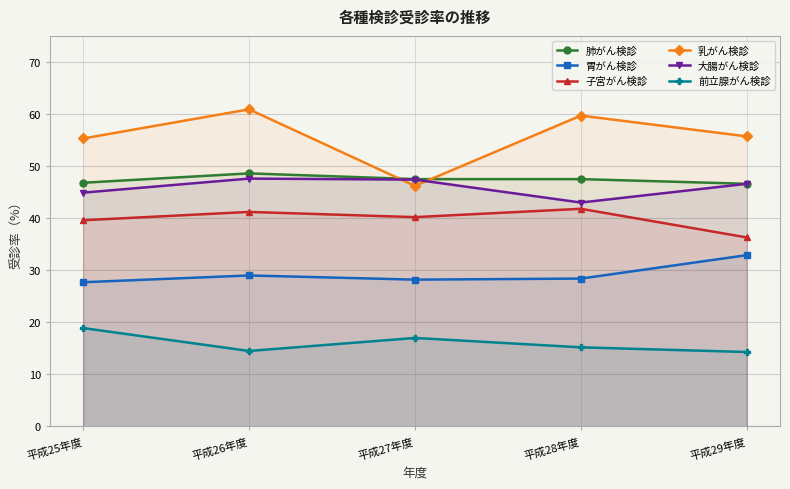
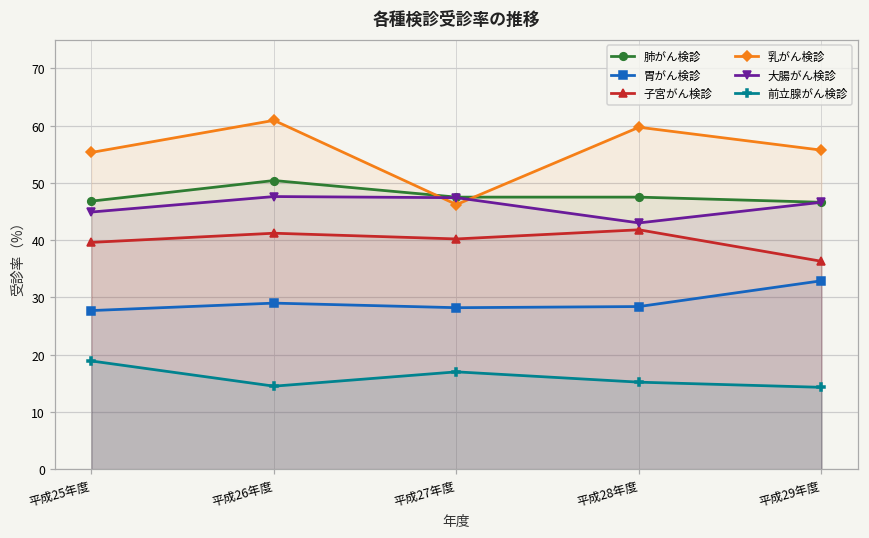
肺がん検診, 平成26年度: 49 -> 50
